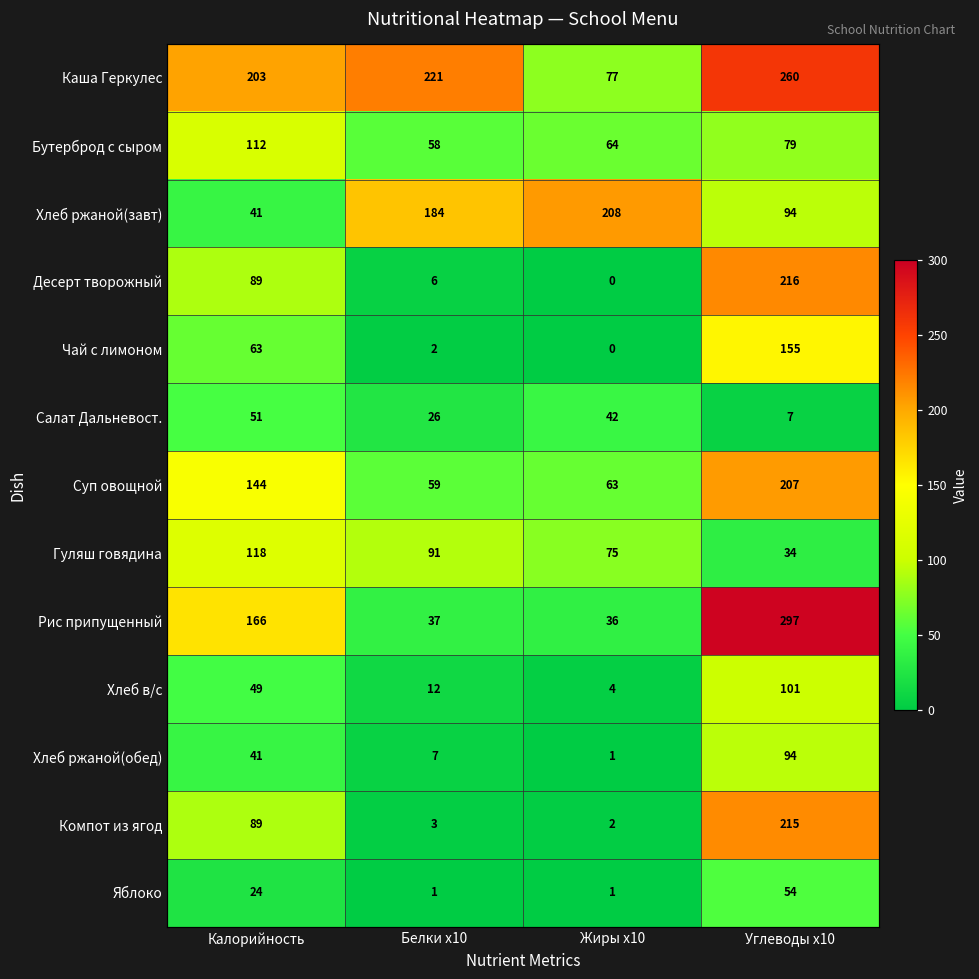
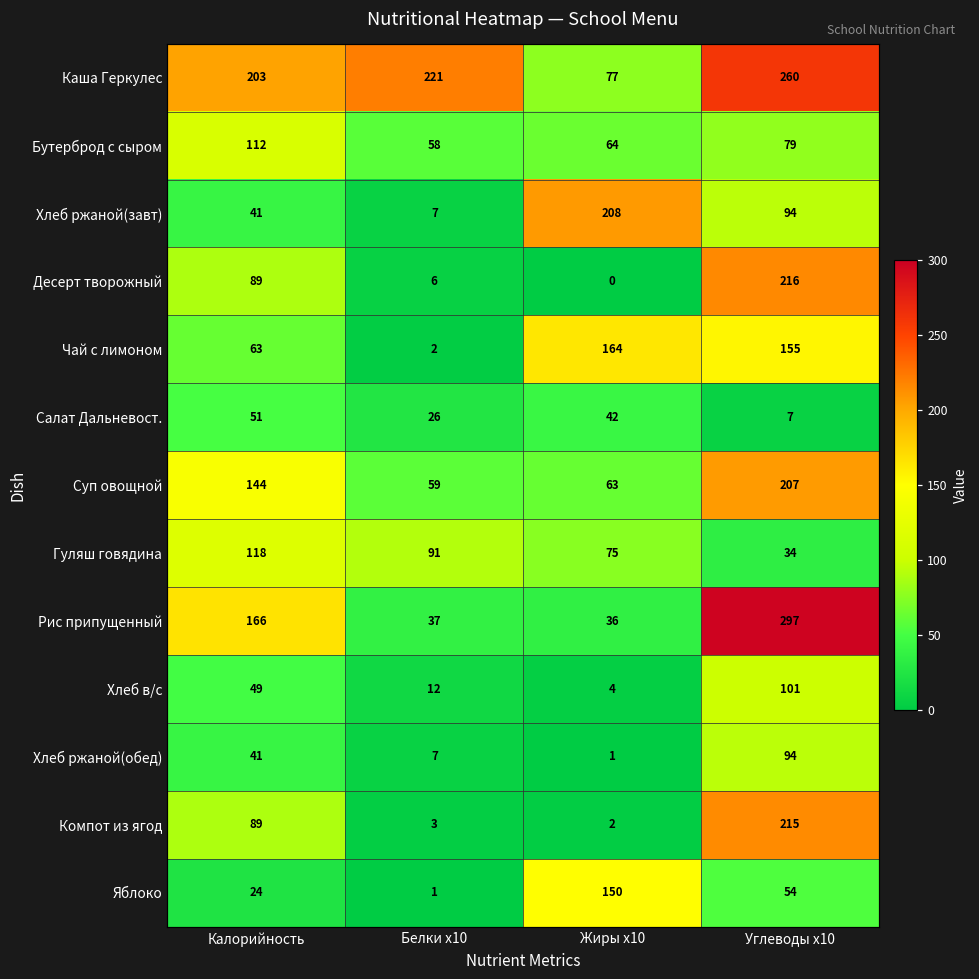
Хлеб ржаной(завт), Белки x10: 184 -> 7
Чай с лимоном, Жиры x10: 0 -> 164
Яблоко, Жиры x10: 1 -> 150
